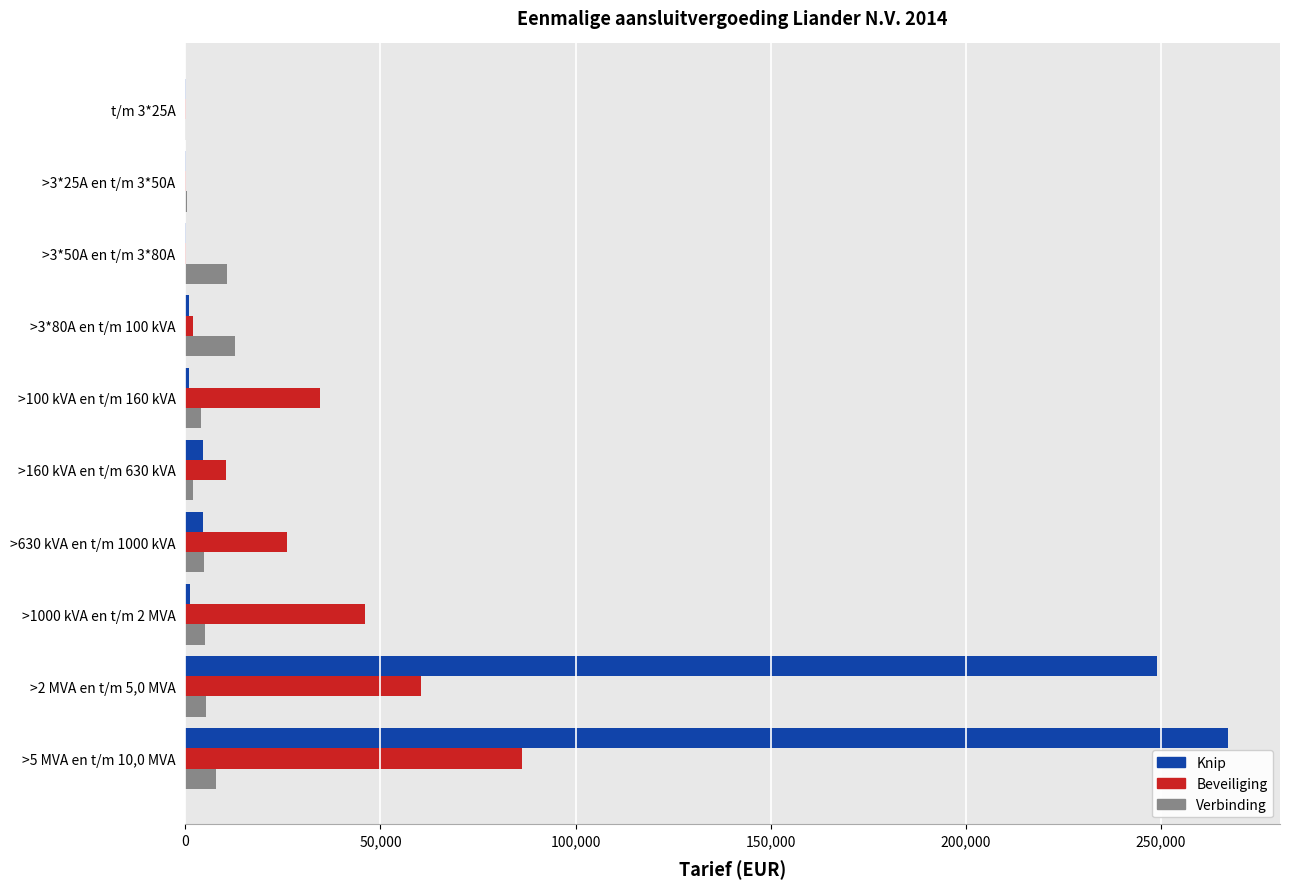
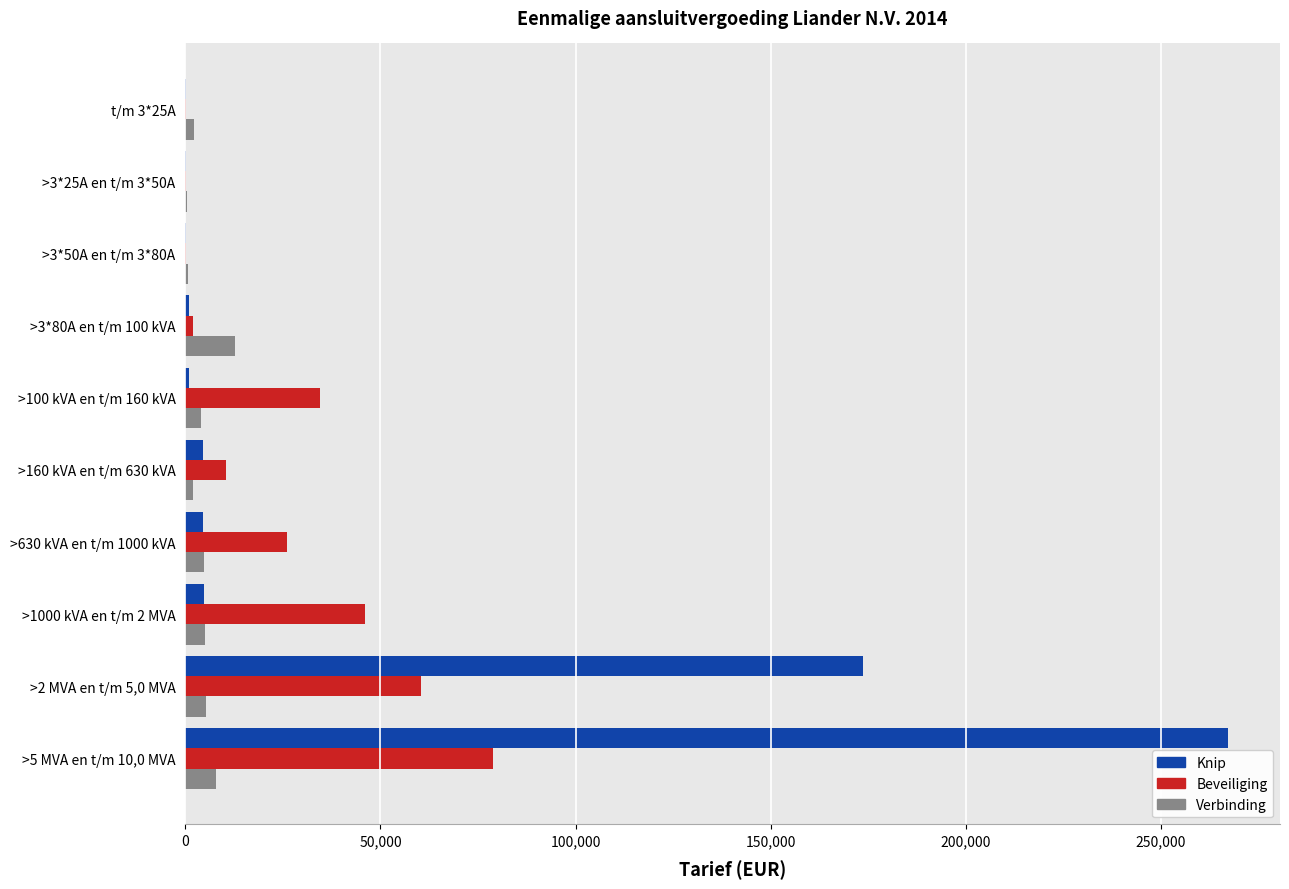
Verbinding, t/m 3*25A: 0 -> 2,000
Verbinding, >3*50A en t/m 3*80A: 11,000 -> 1,000
Knip, >1000 kVA en t/m 2 MVA: 1,000 -> 5,000
Knip, >2 MVA en t/m 5,0 MVA: 249,000 -> 174,000
Beveiliging, >5 MVA en t/m 10,0 MVA: 86,000 -> 79,000
